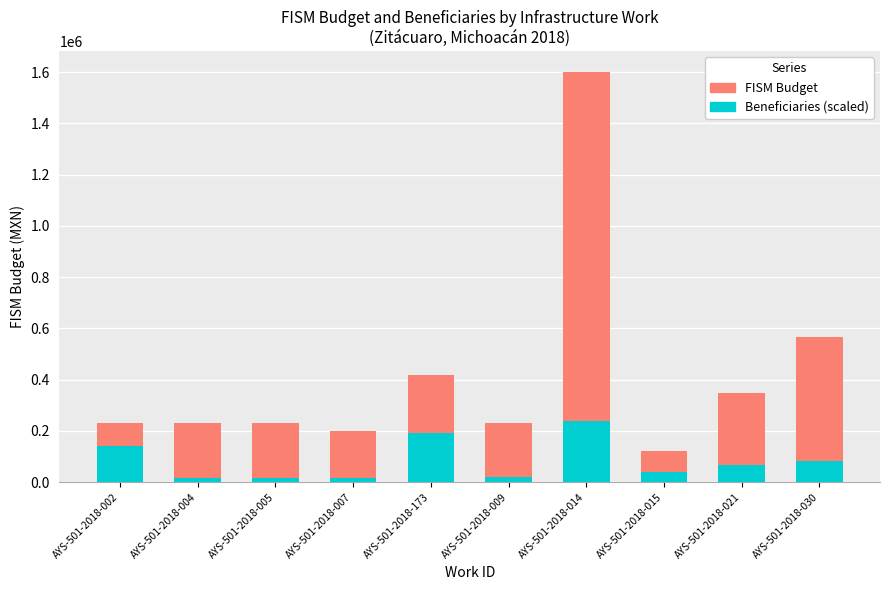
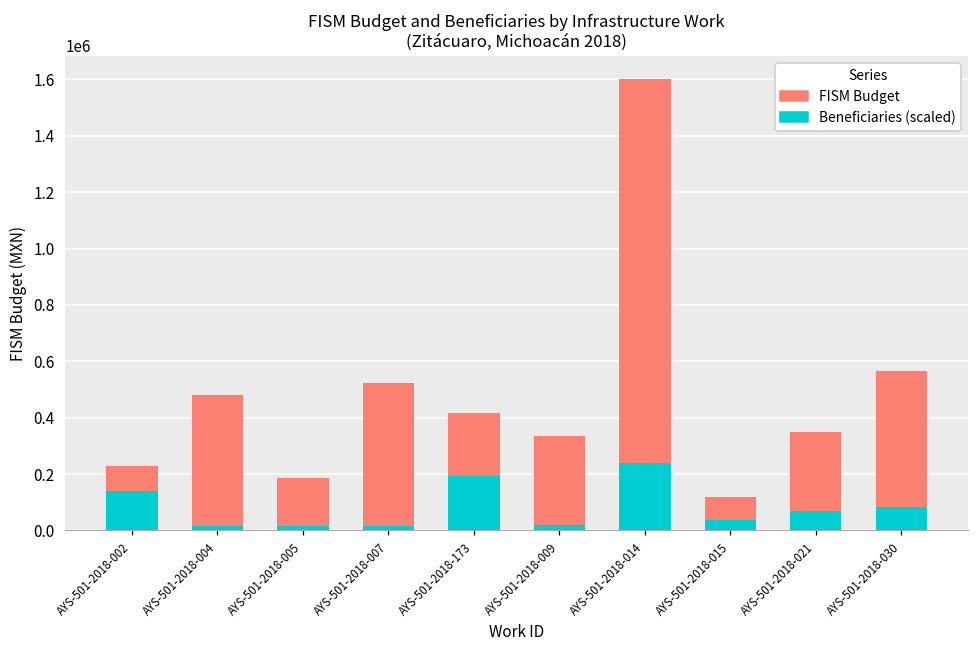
FISM Budget, AYS-501-2018-004: 230000 -> 480000
FISM Budget, AYS-501-2018-005: 230000 -> 190000
FISM Budget, AYS-501-2018-007: 200000 -> 520000
FISM Budget, AYS-501-2018-009: 230000 -> 330000
